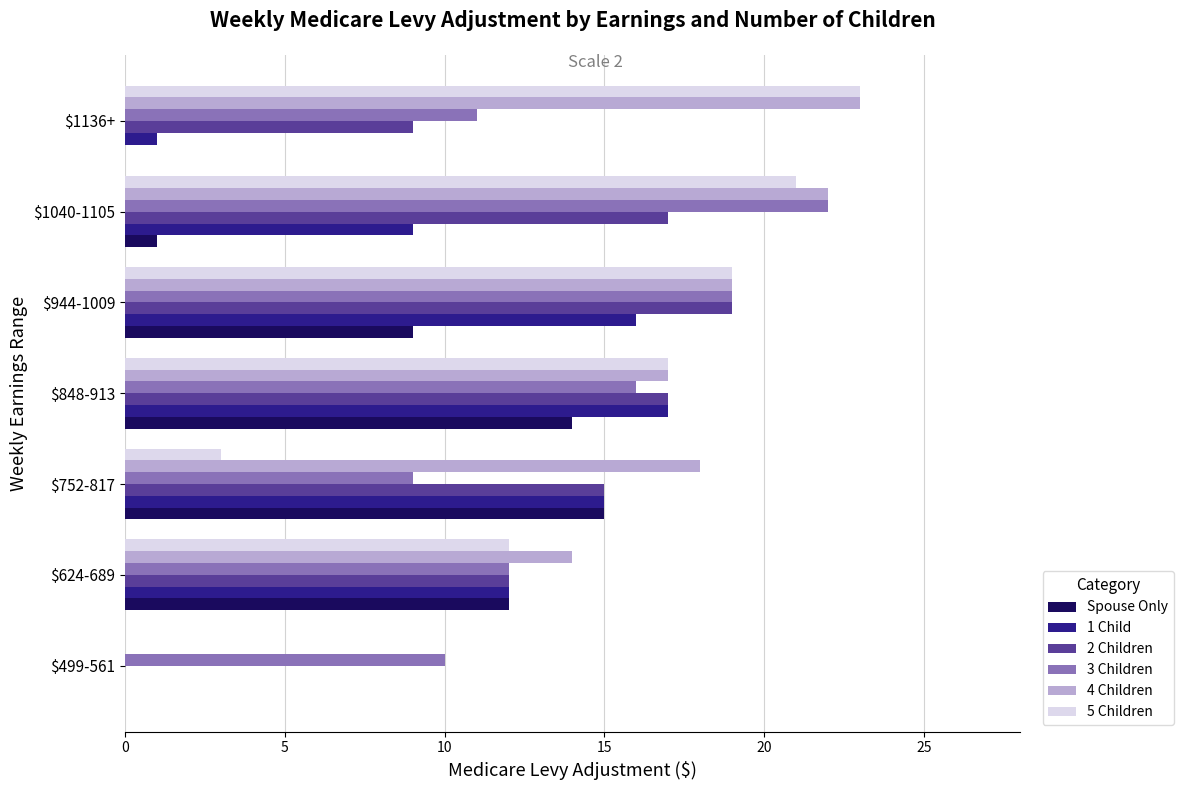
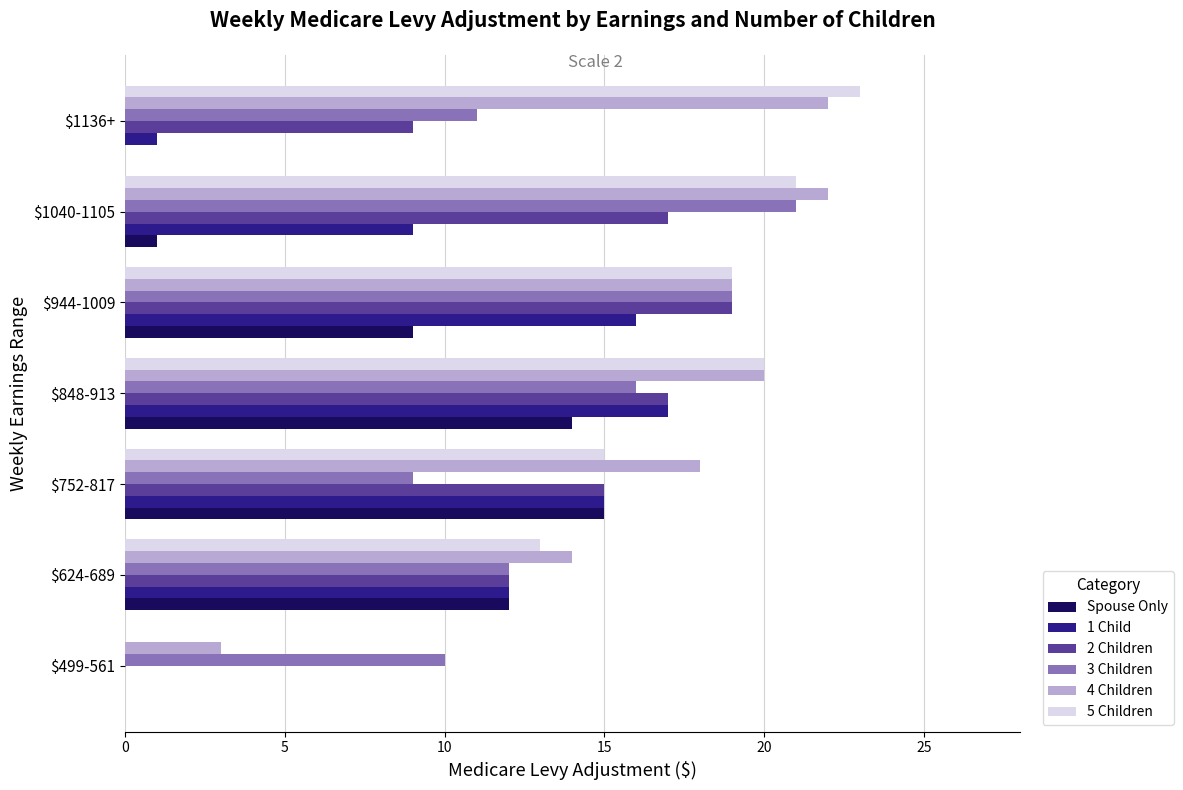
4 Children, $1136+: 23 -> 22
3 Children, $1040-1105: 22 -> 21
5 Children, $848-913: 17 -> 20
4 Children, $848-913: 17 -> 20
5 Children, $752-817: 3 -> 15
5 Children, $624-689: 12 -> 13
4 Children, $499-561: 0 -> 3
